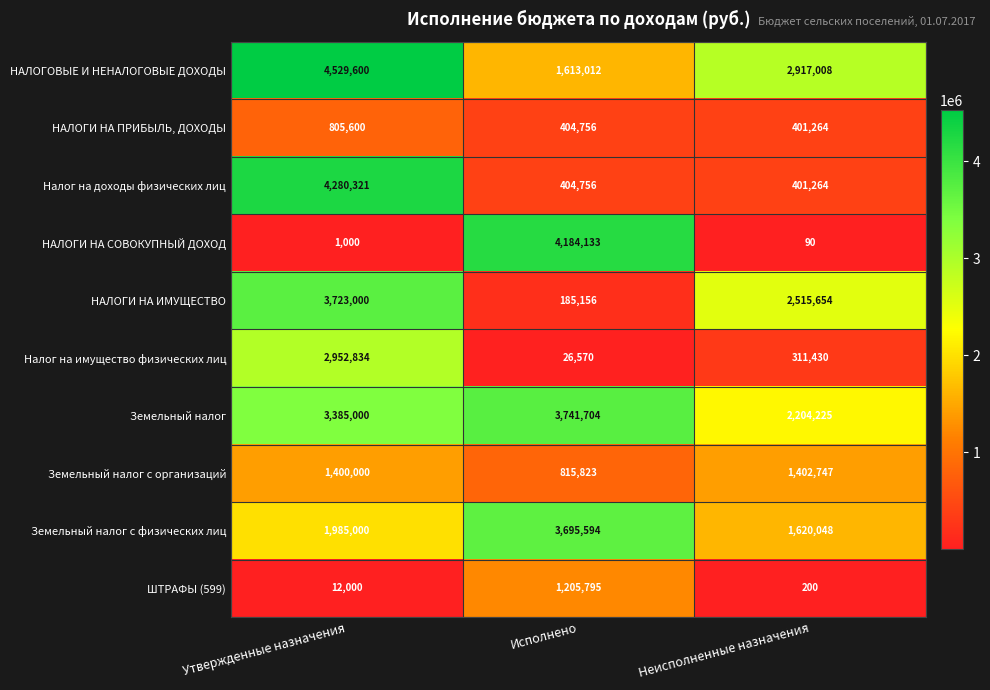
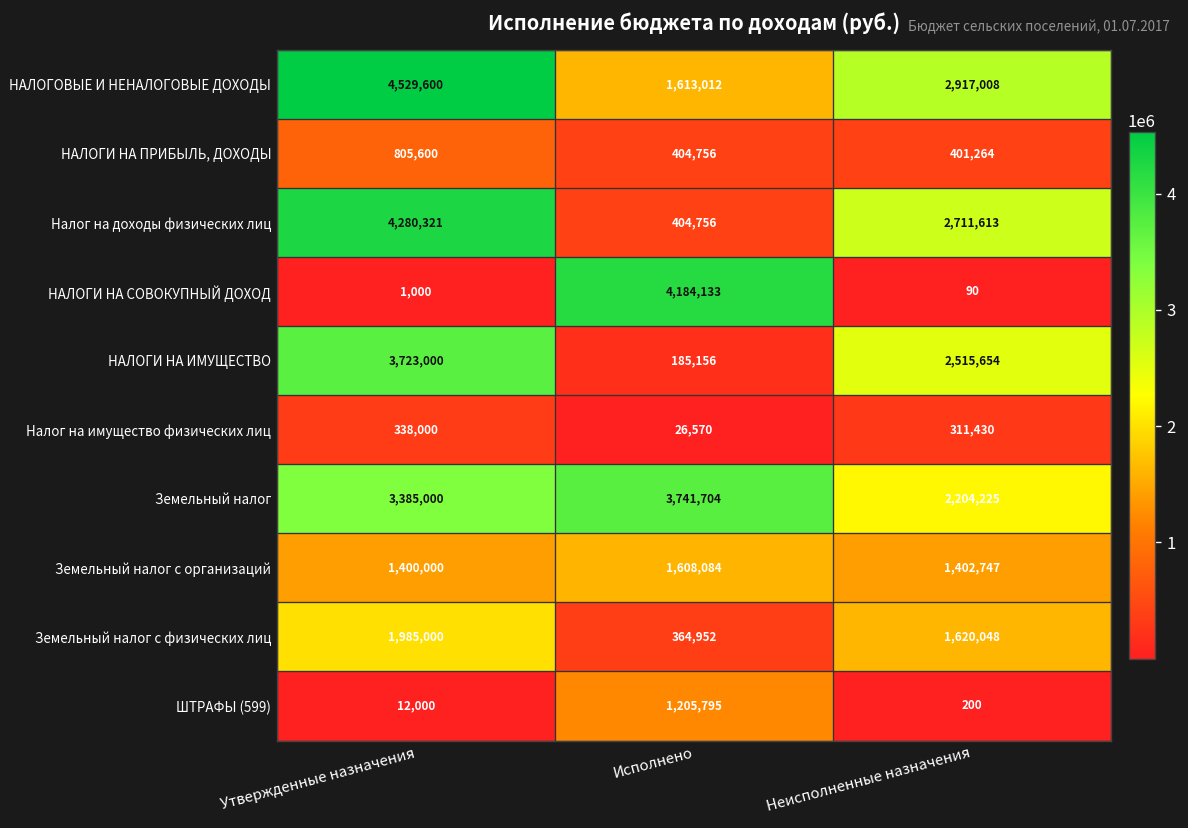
Налог на доходы физических лиц, Неисполненные назначения: 401,264 -> 2,711,613
Налог на имущество физических лиц, Утвержденные назначения: 2,952,834 -> 338,000
Земельный налог с организаций, Исполнено: 815,823 -> 1,608,084
Земельный налог с физических лиц, Исполнено: 3,695,594 -> 364,952
